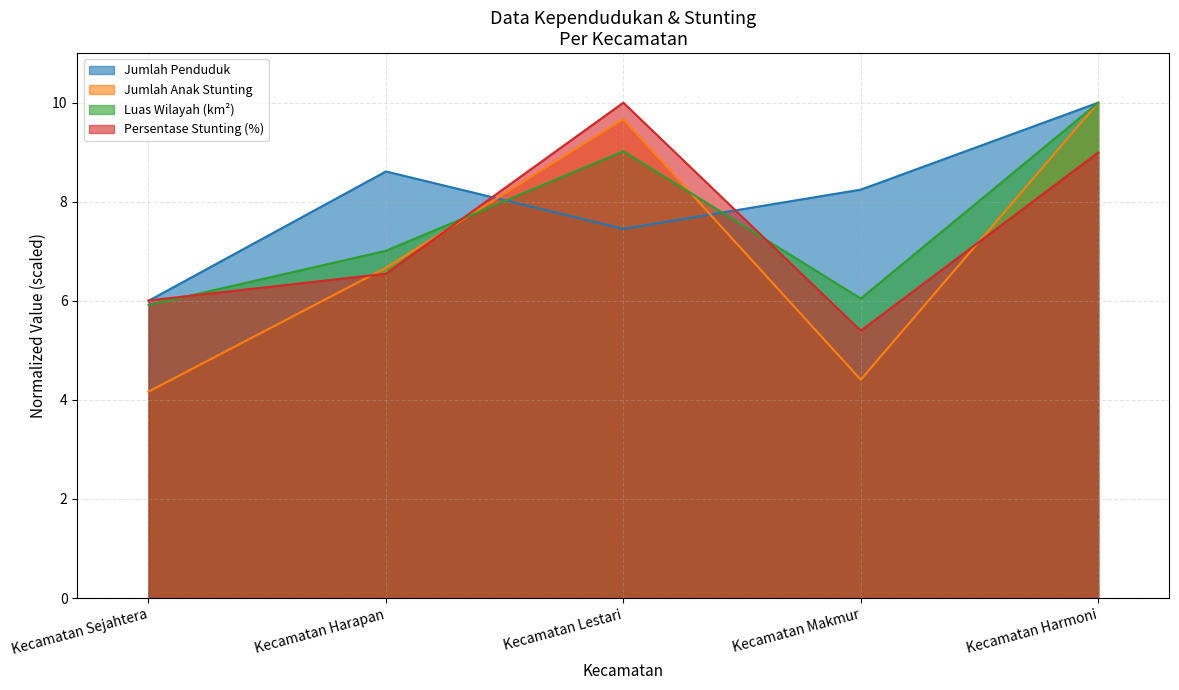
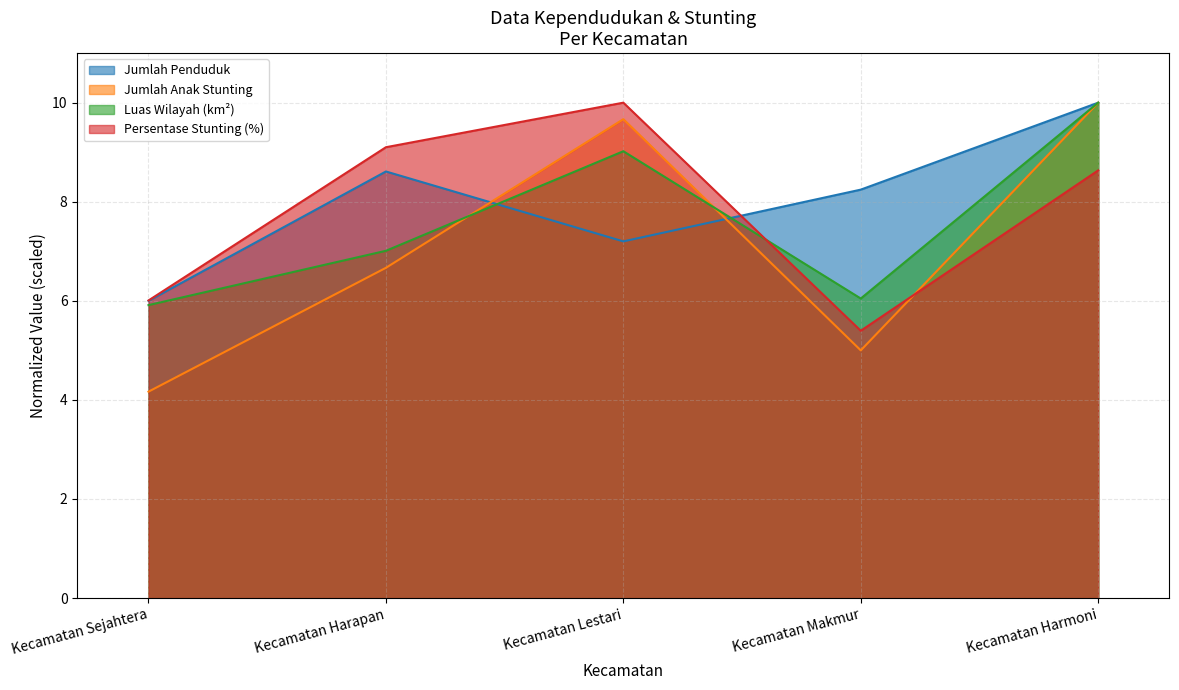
Persentase Stunting (%), Kecamatan Harapan: 6.5 -> 9.1
Jumlah Penduduk, Kecamatan Lestari: 7.5 -> 7.2
Jumlah Anak Stunting, Kecamatan Makmur: 4.4 -> 5.0
Persentase Stunting (%), Kecamatan Harmoni: 9.0 -> 8.6
